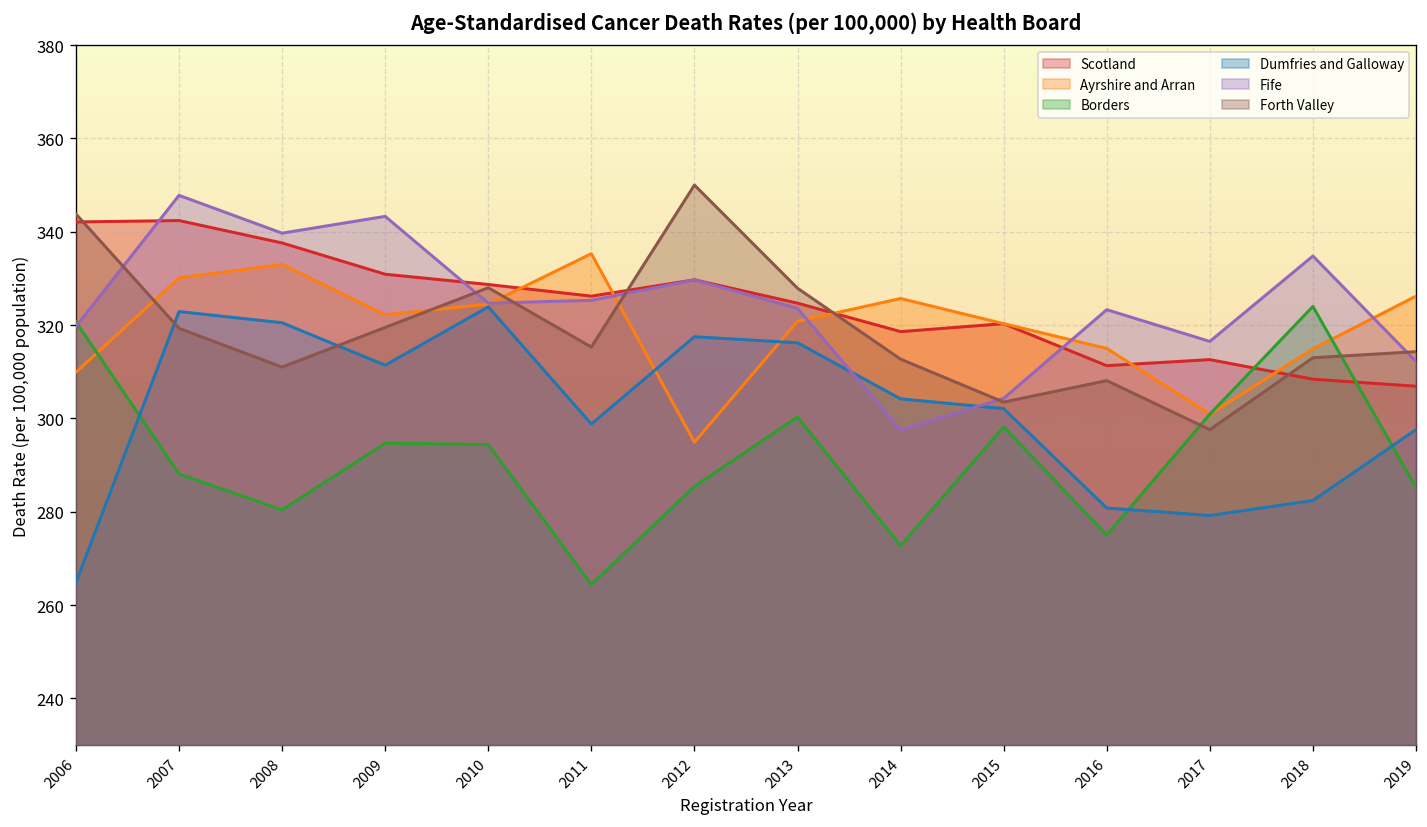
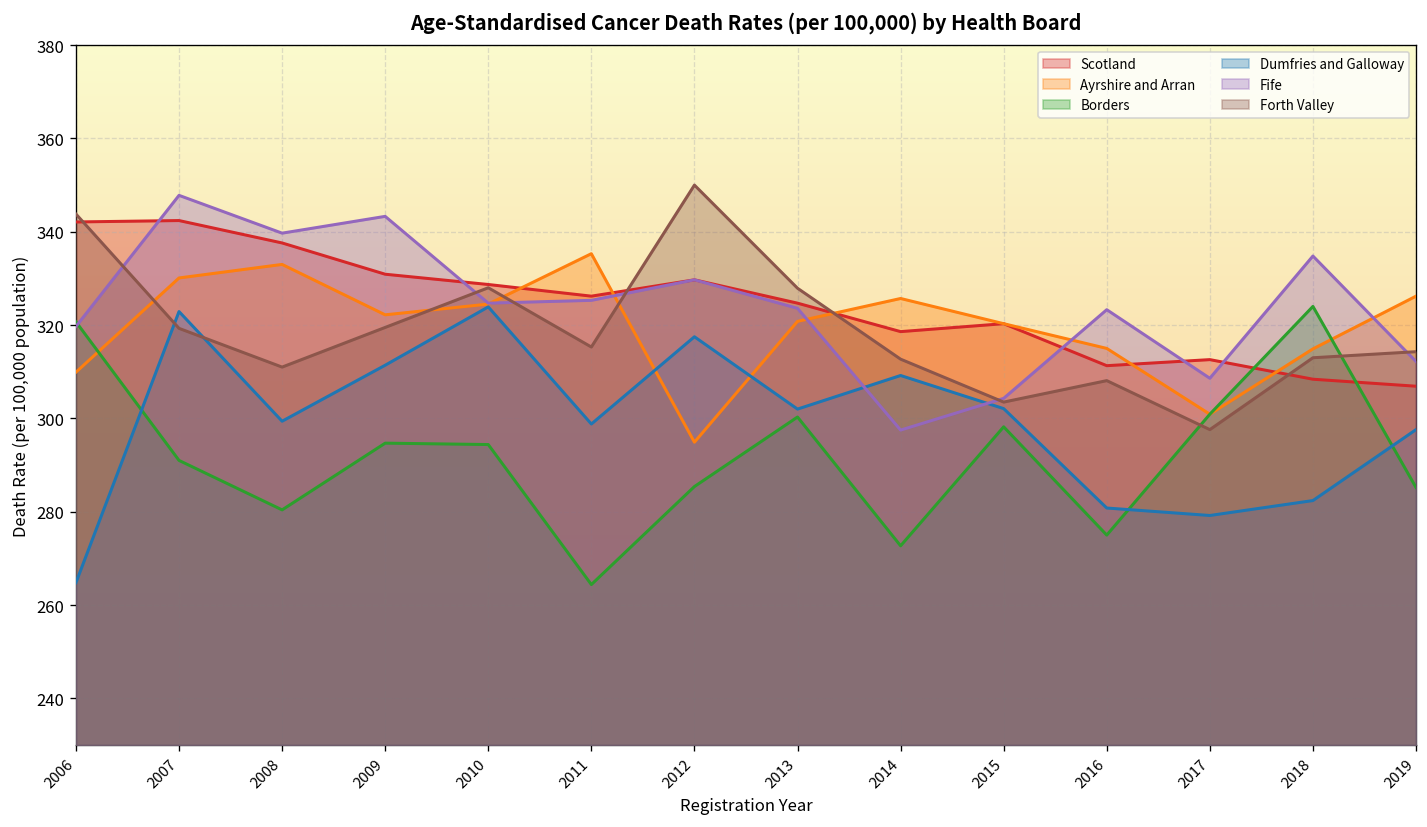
Borders, 2007: 288 -> 291
Dumfries and Galloway, 2008: 321 -> 299
Dumfries and Galloway, 2013: 316 -> 302
Dumfries and Galloway, 2014: 304 -> 309
Fife, 2017: 317 -> 309
